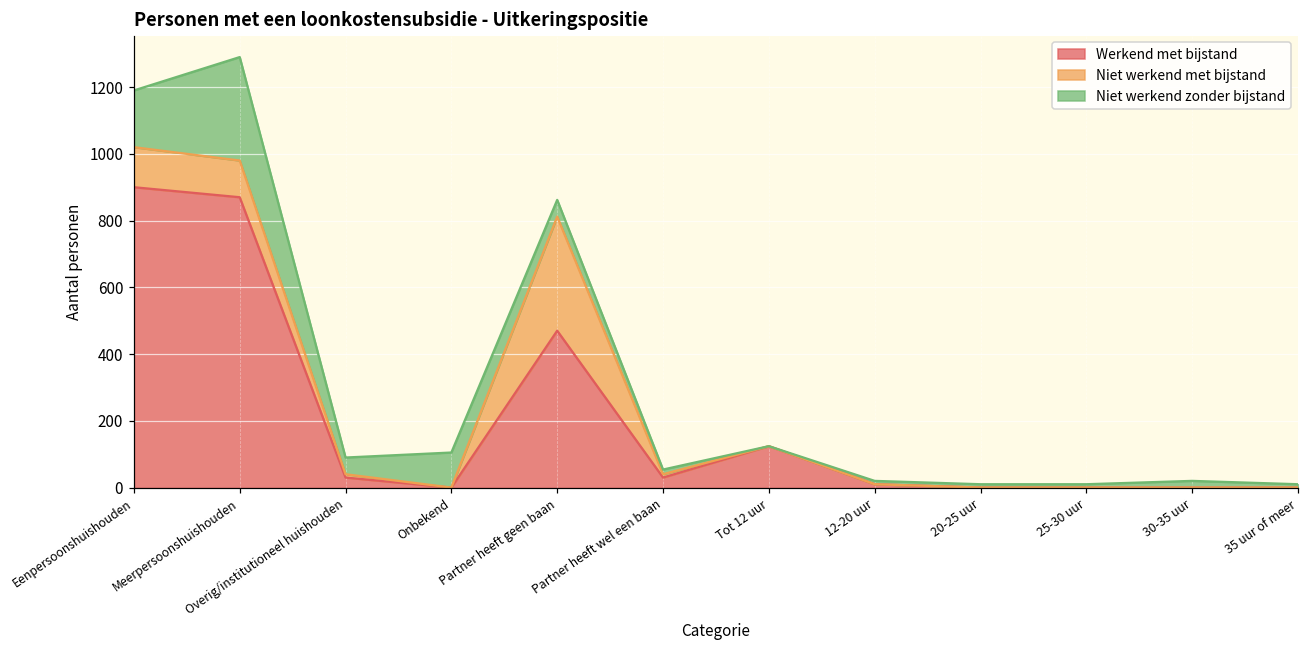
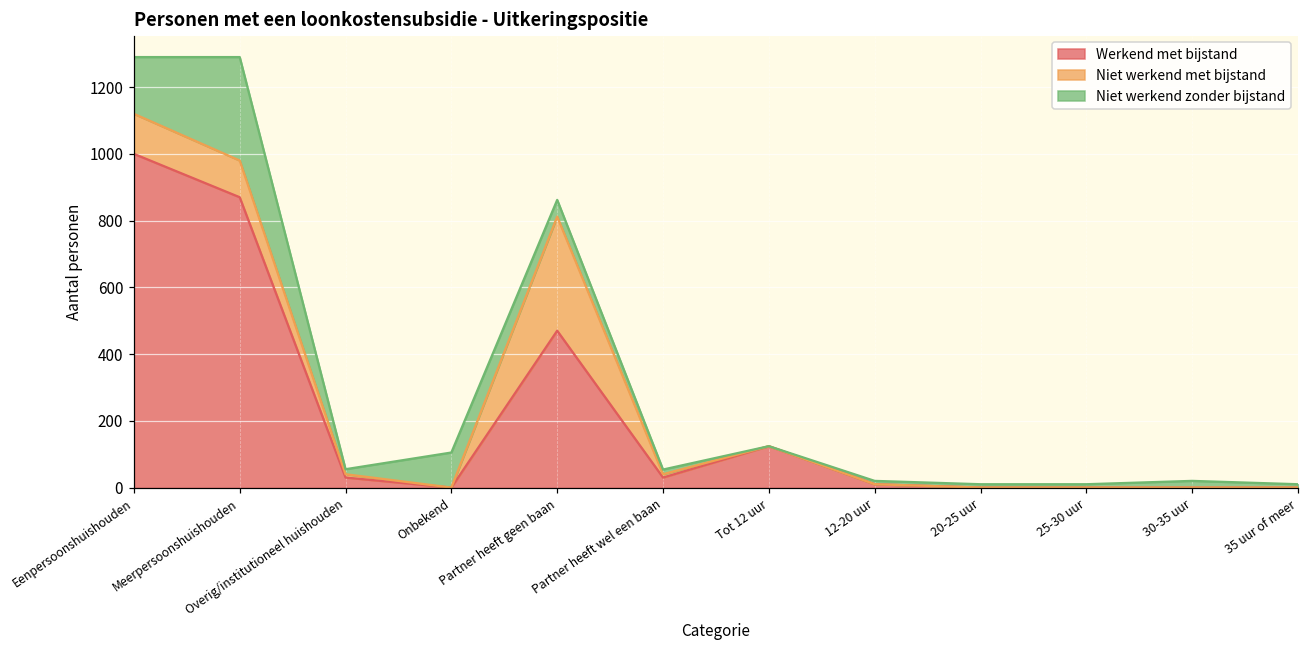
Werkend met bijstand, Eenpersoonshuishouden: 900 -> 1000
Niet werkend zonder bijstand, Overig/institutioneel huishouden: 50 -> 20
